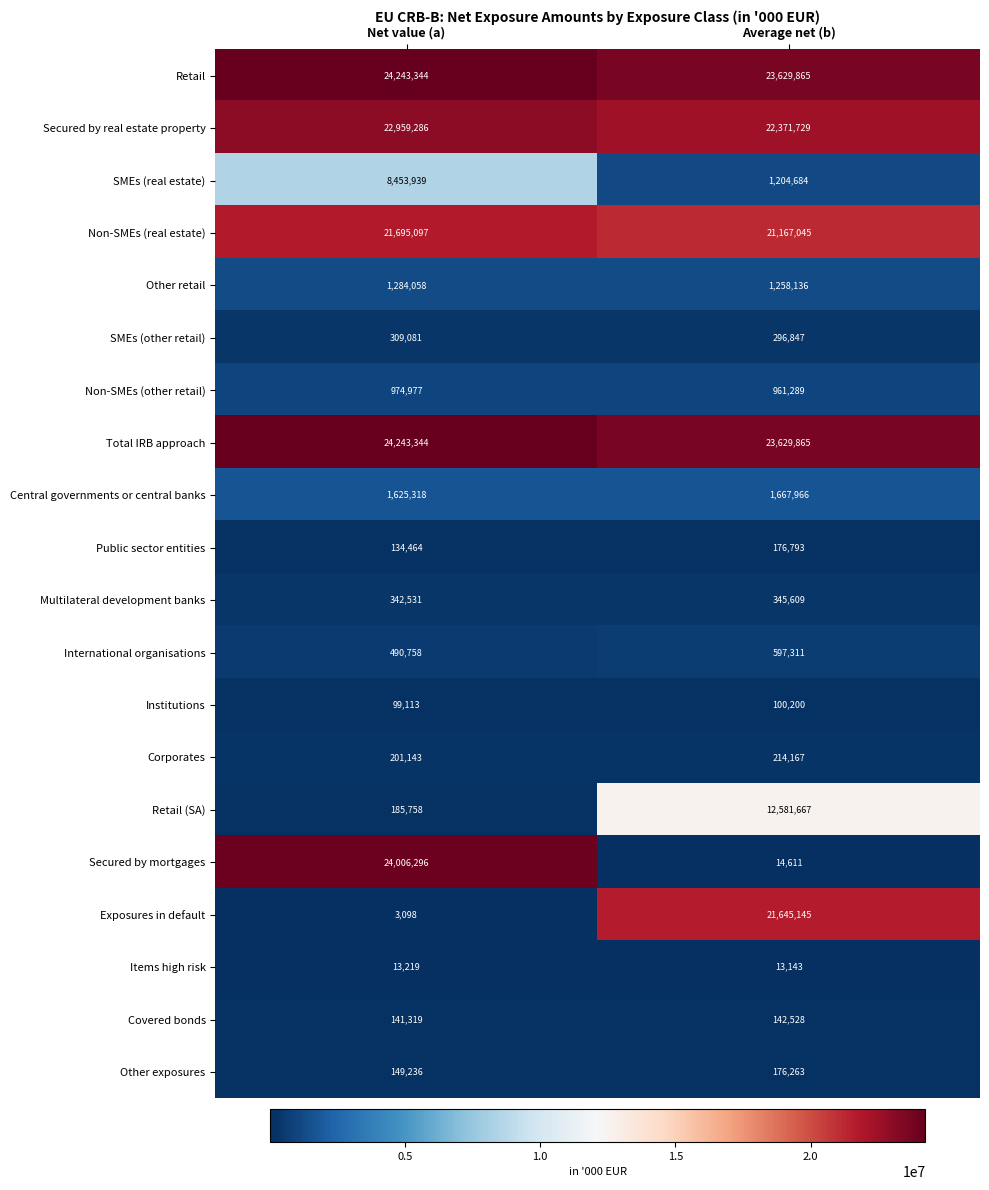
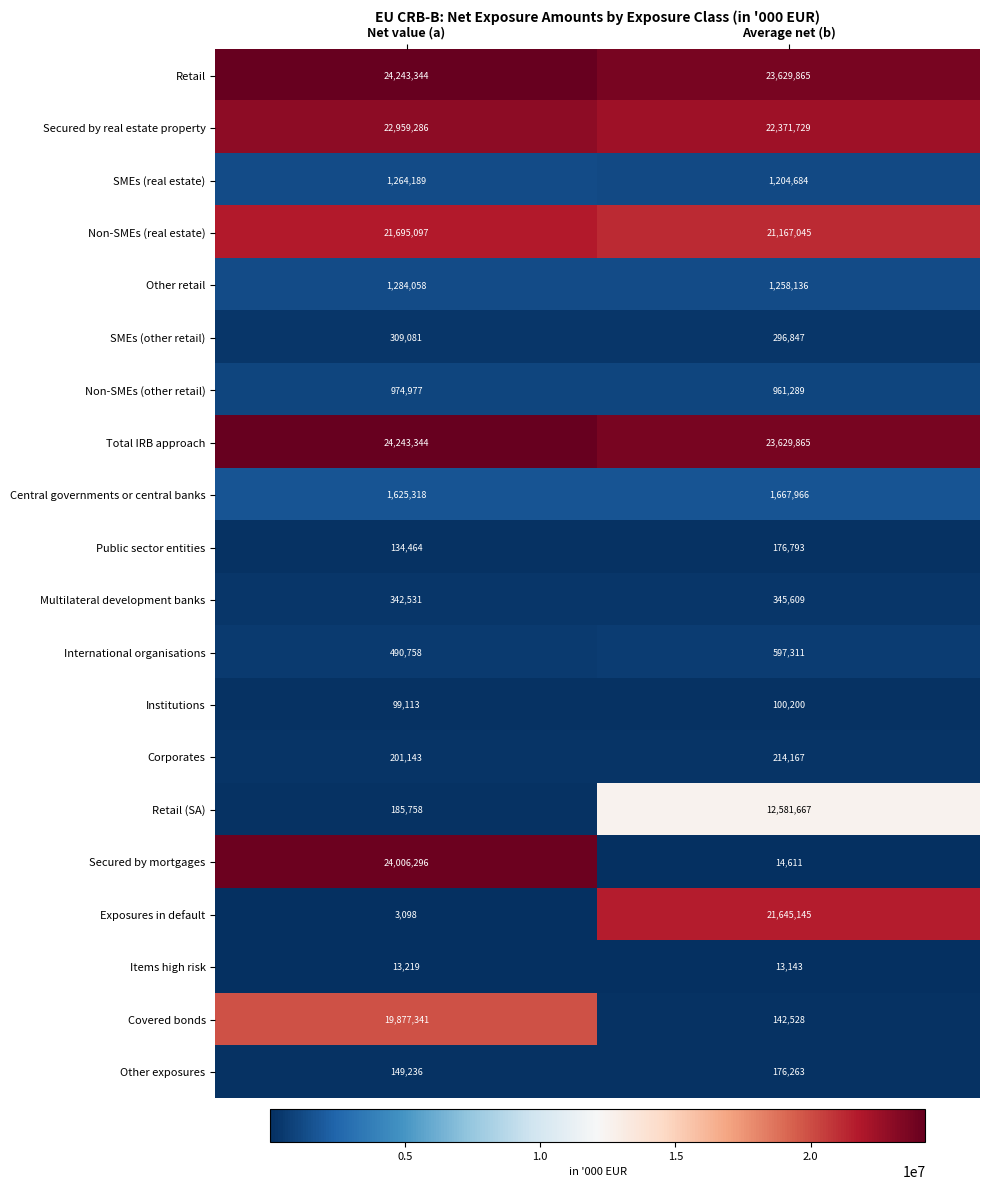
SMEs (real estate), Net value (a): 8,453,939 -> 1,264,189
Covered bonds, Net value (a): 141,319 -> 19,877,341
